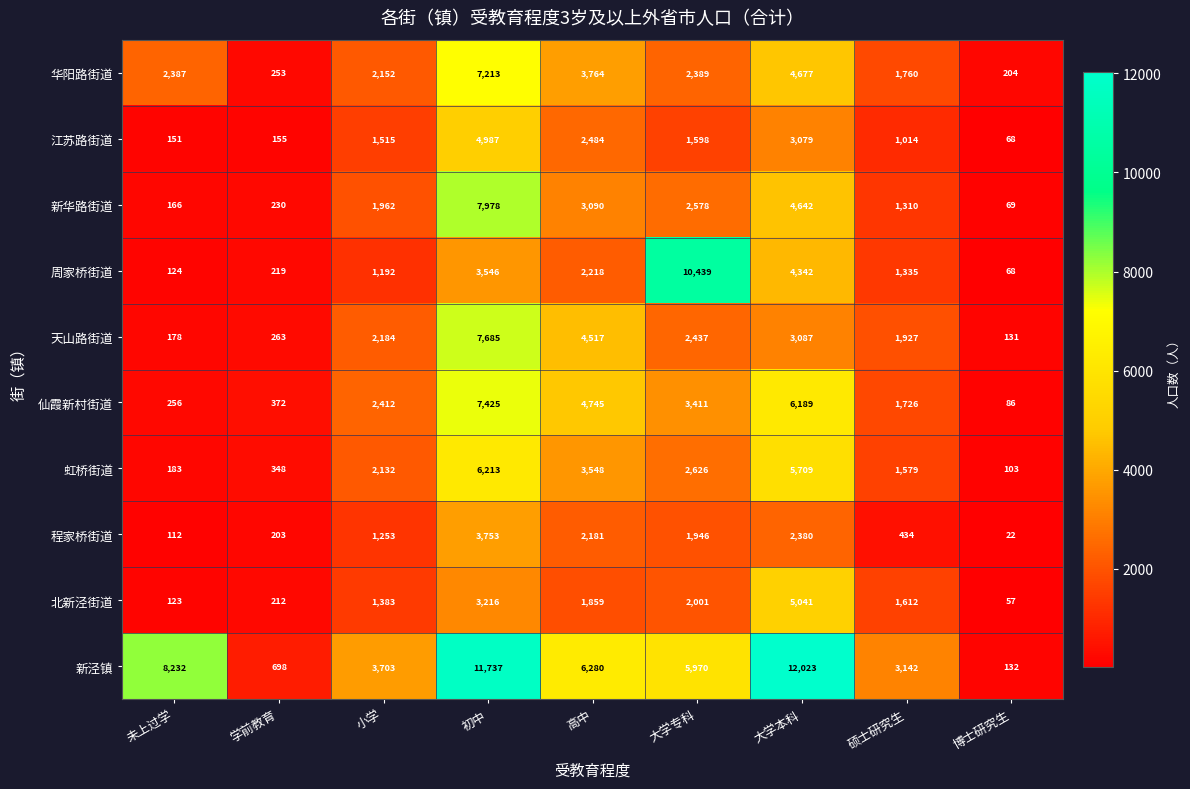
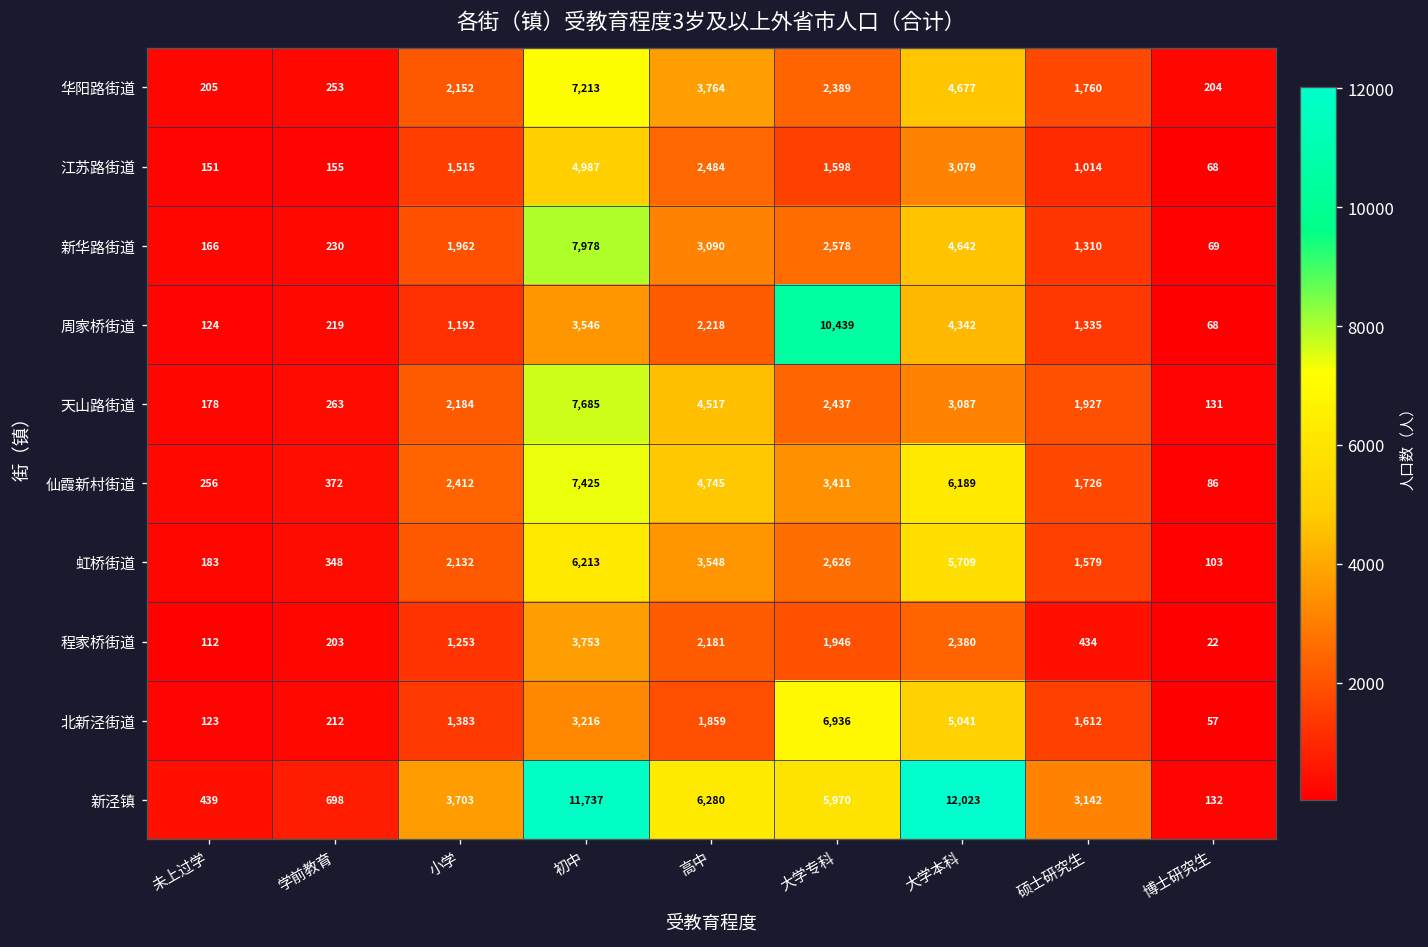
华阳路街道, 未上过学: 2,387 -> 205
北新泾街道, 大学专科: 2,001 -> 6,936
新泾镇, 未上过学: 8,232 -> 439
